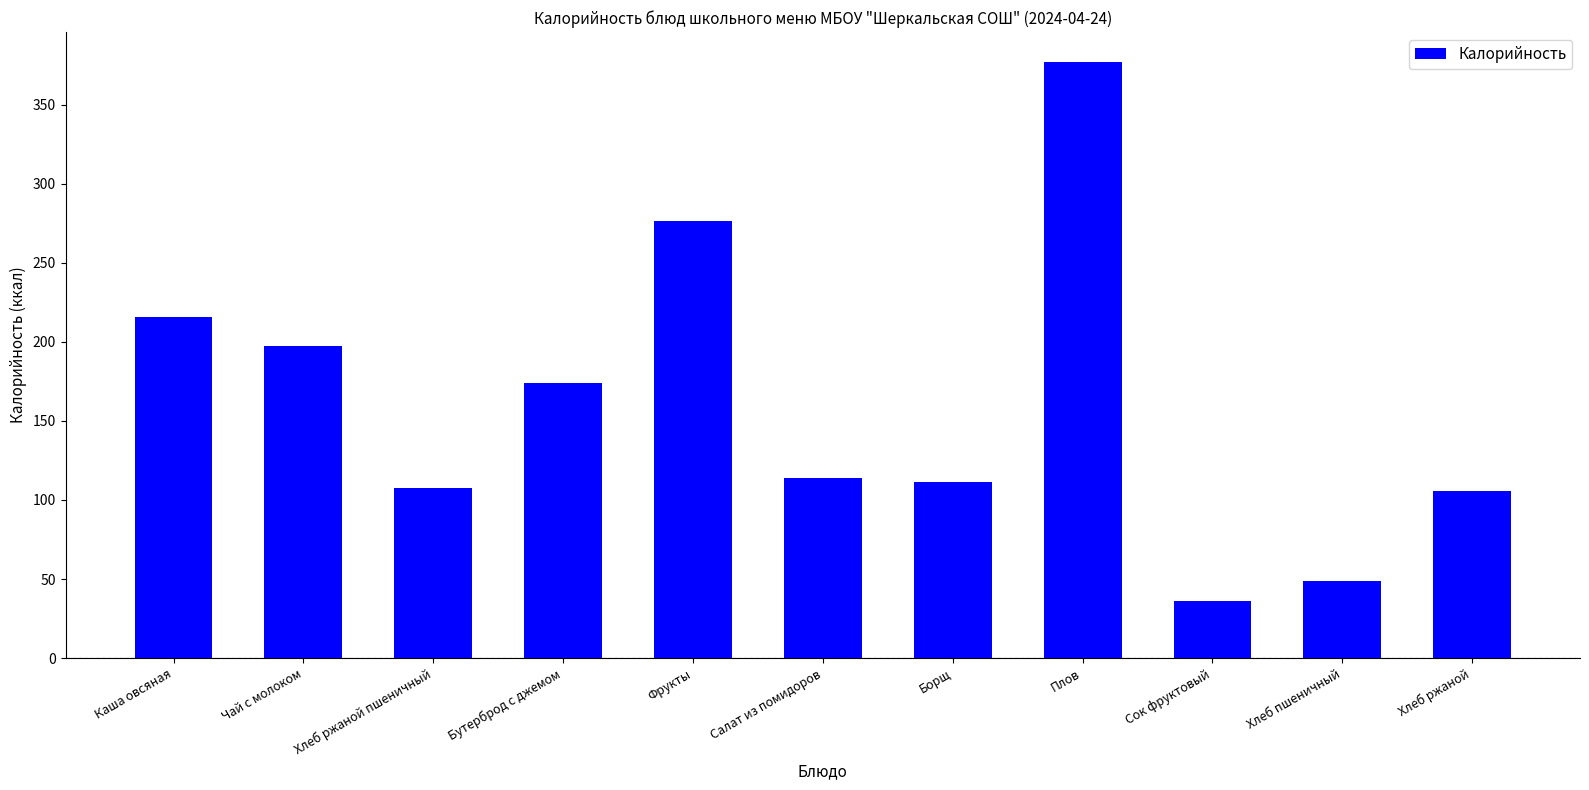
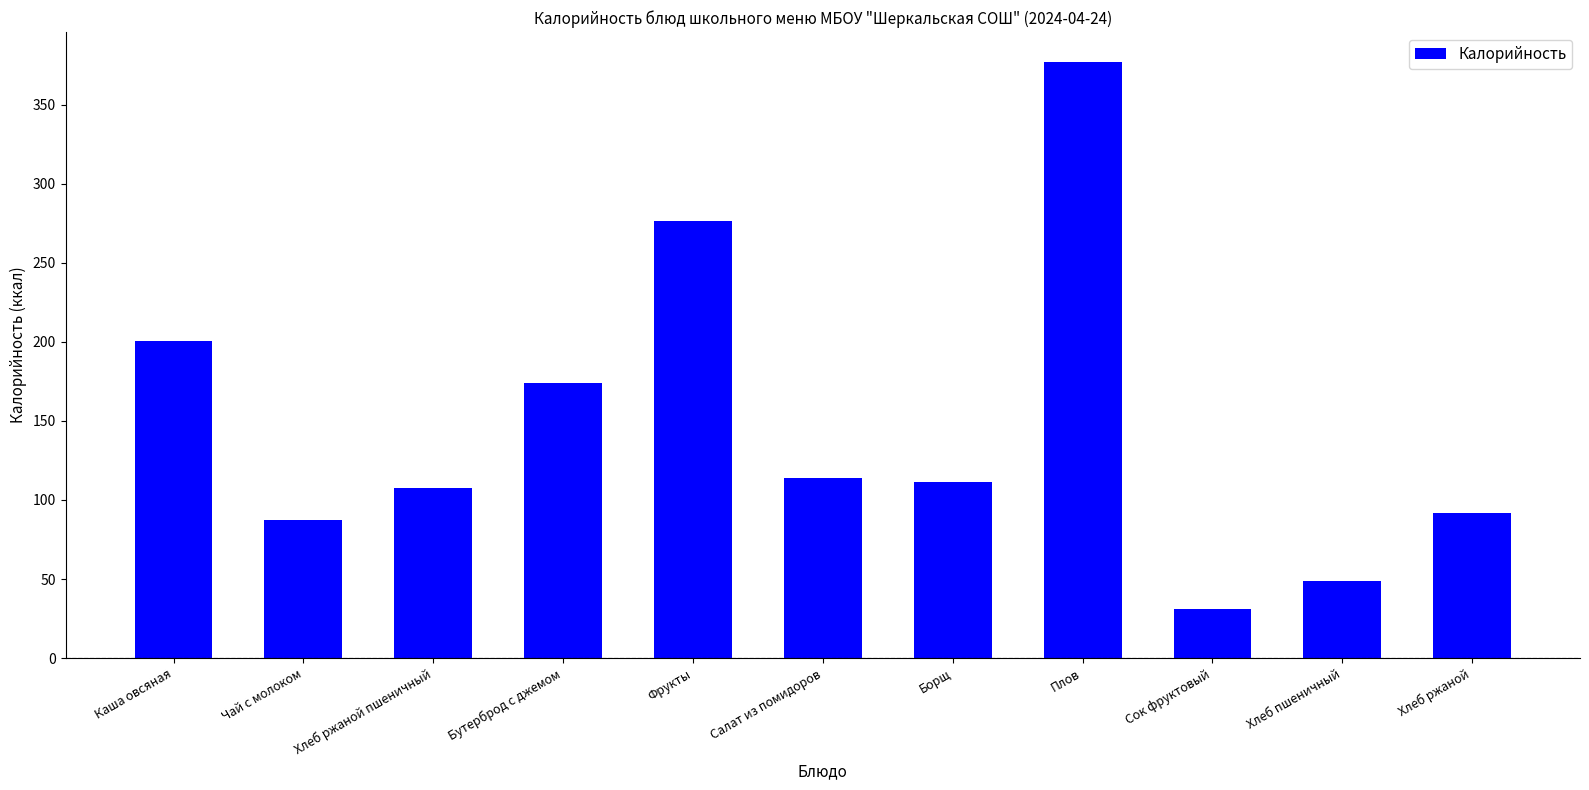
Каша овсяная: 216 -> 201
Чай с молоком: 197 -> 87
Сок фруктовый: 36 -> 31
Хлеб ржаной: 106 -> 92
